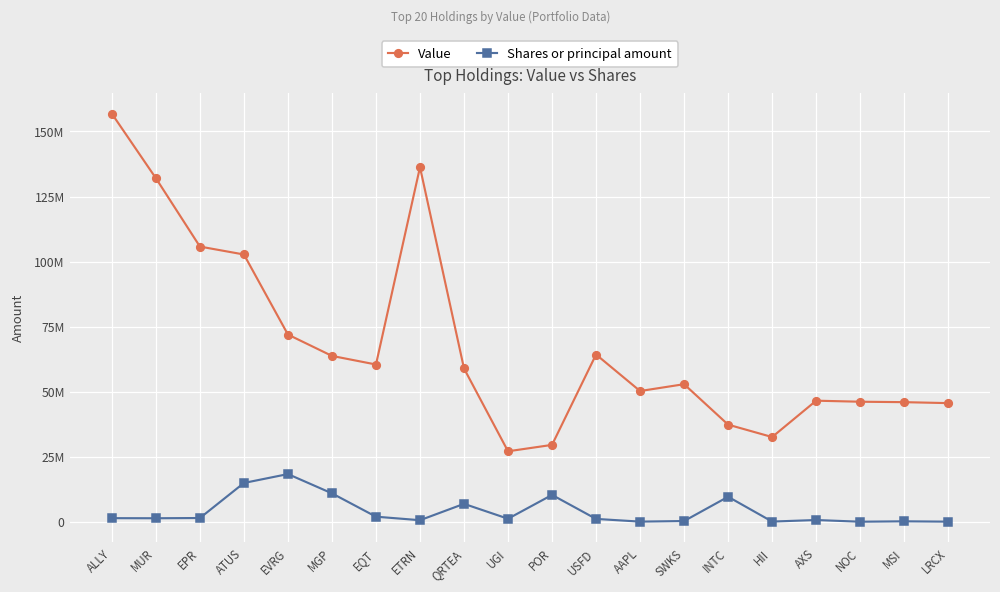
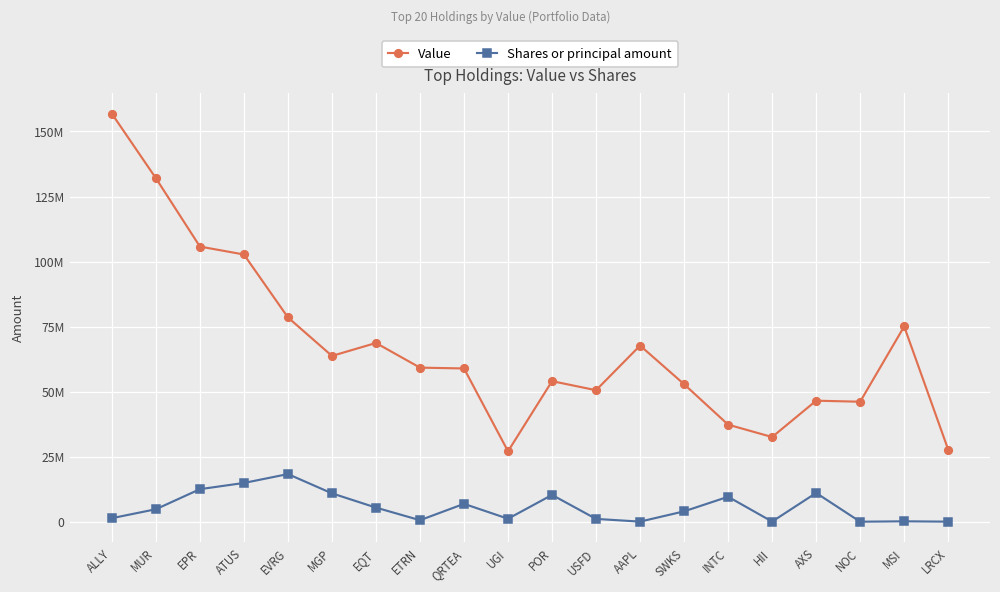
Shares or principal amount, MUR: 1000000 -> 5000000
Shares or principal amount, EPR: 2000000 -> 13000000
Value, EVRG: 72000000 -> 79000000
Value, EQT: 61000000 -> 69000000
Shares or principal amount, EQT: 2000000 -> 6000000
Value, ETRN: 136000000 -> 59000000
Value, POR: 30000000 -> 54000000
Value, USFD: 64000000 -> 51000000
Value, AAPL: 50000000 -> 68000000
Shares or principal amount, SWKS: 0 -> 4000000
Shares or principal amount, AXS: 1000000 -> 11000000
Value, MSI: 46000000 -> 75000000
Value, LRCX: 46000000 -> 28000000
